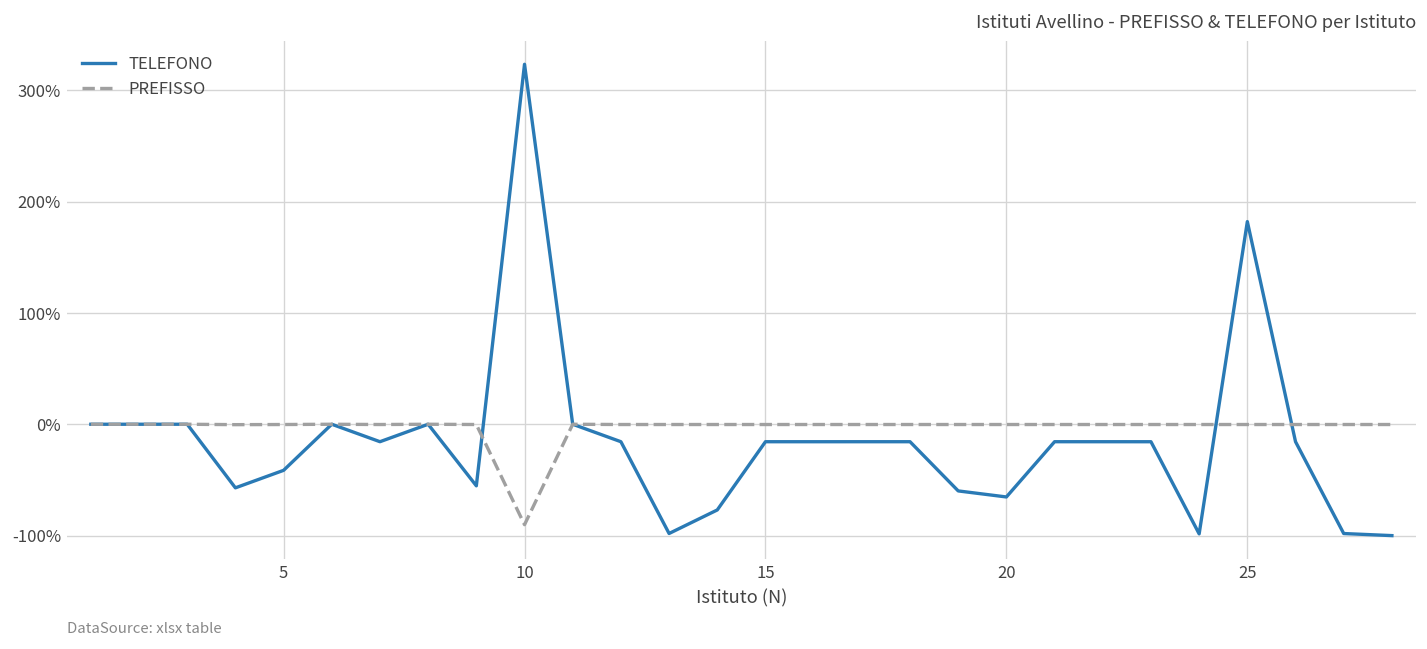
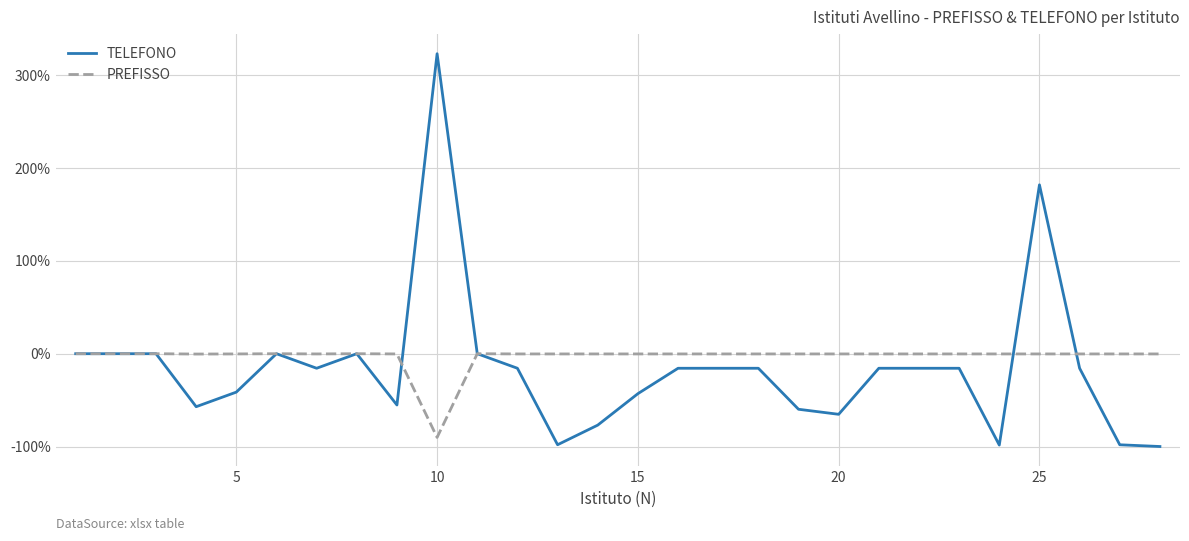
TELEFONO, 15: -20% -> -40%
